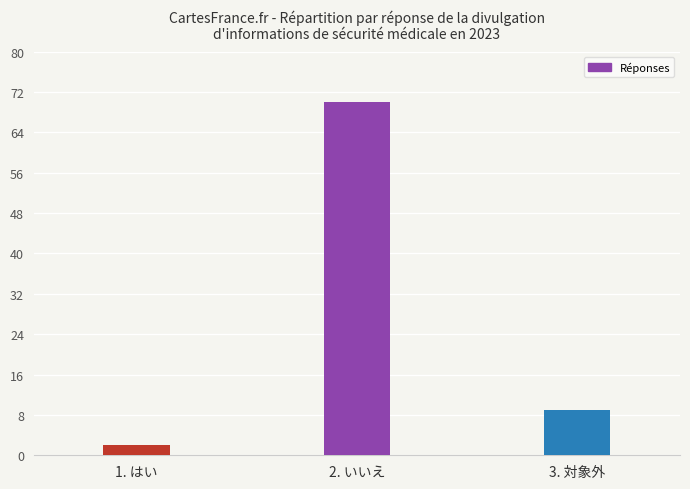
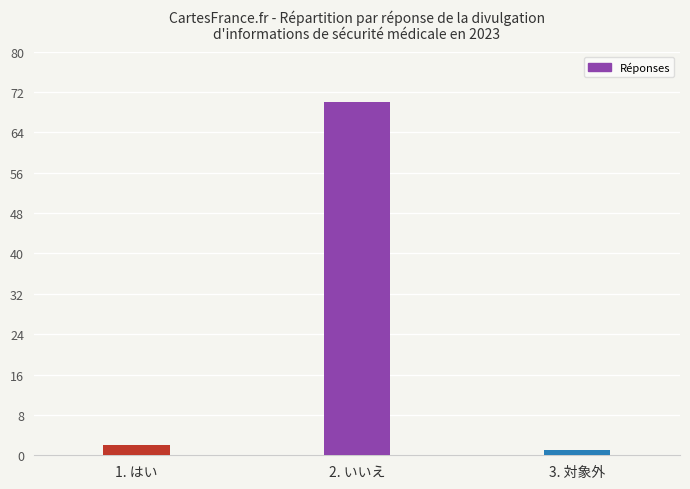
3. 対象外: 9 -> 1
